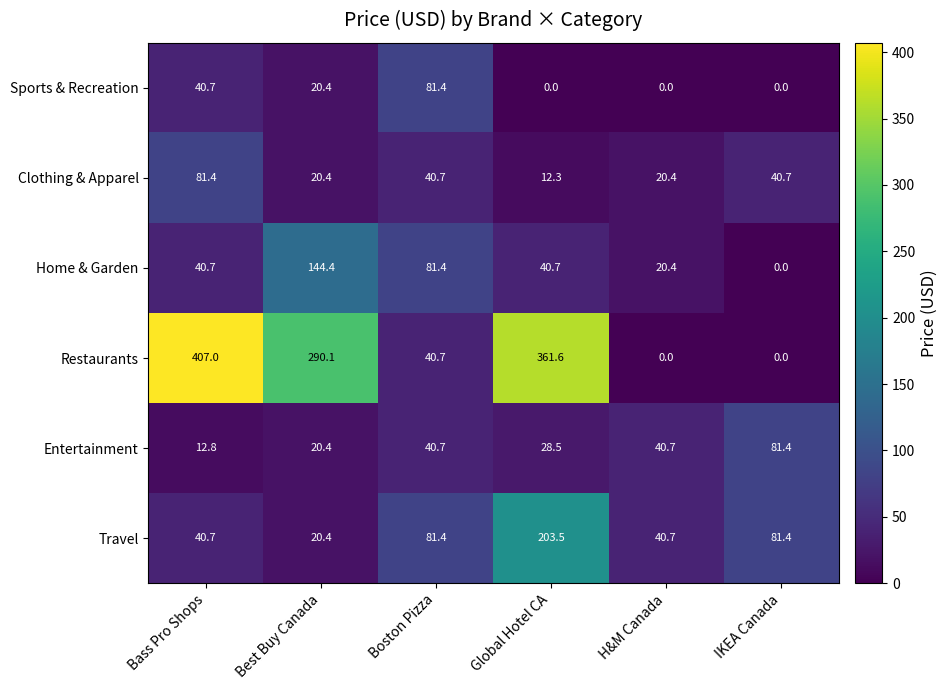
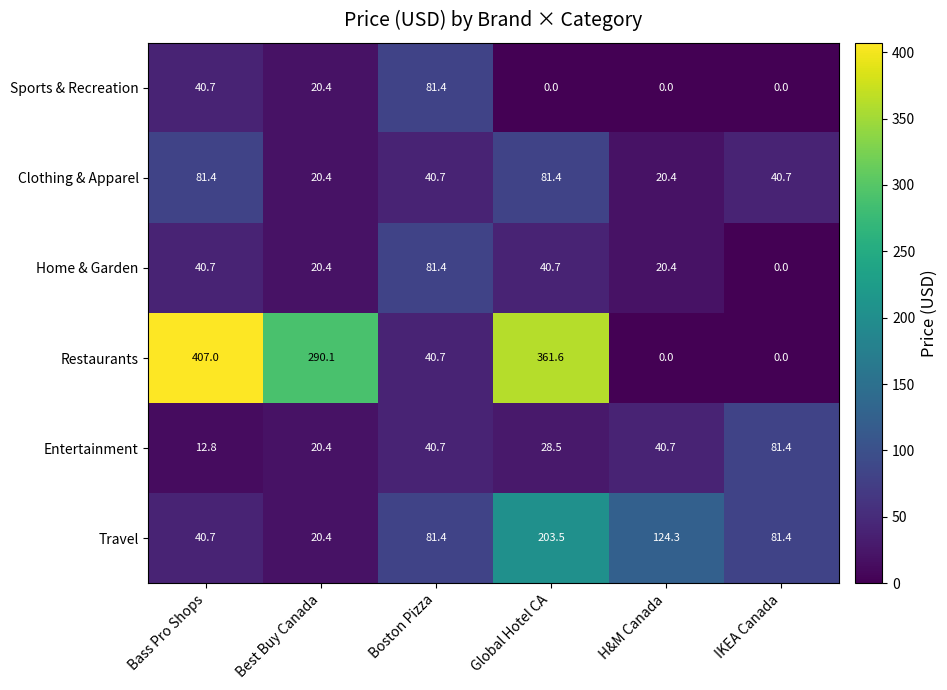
Clothing & Apparel, Global Hotel CA: 12.3 -> 81.4
Home & Garden, Best Buy Canada: 144.4 -> 20.4
Travel, H&M Canada: 40.7 -> 124.3
